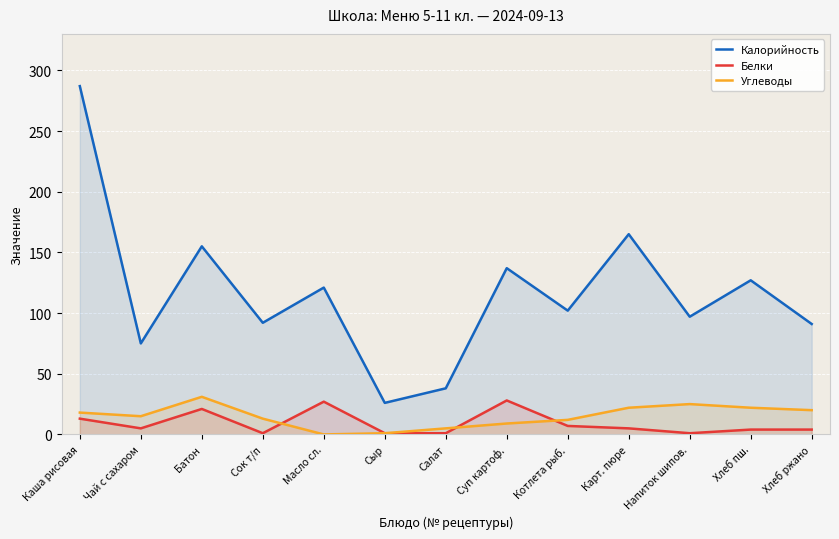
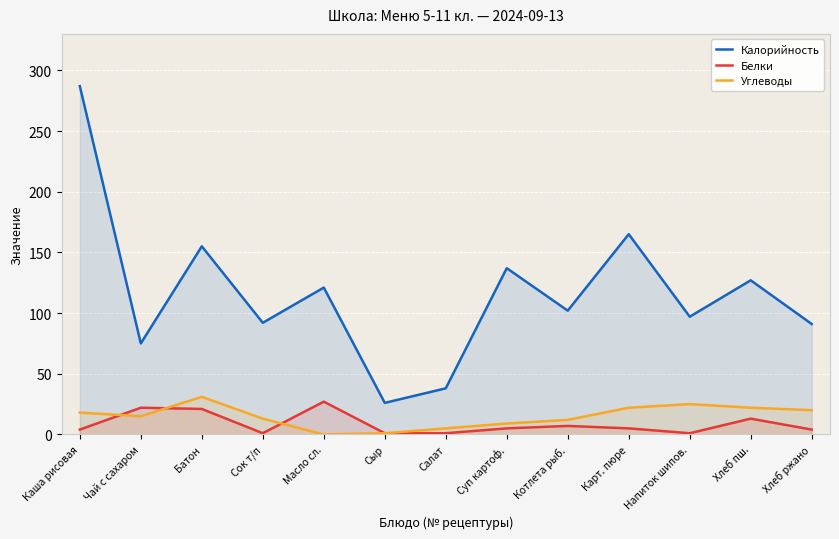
Белки, Каша рисовая: 13 -> 4
Белки, Чай с сахаром: 5 -> 22
Белки, Суп картоф.: 28 -> 5
Белки, Хлеб пш.: 4 -> 13
